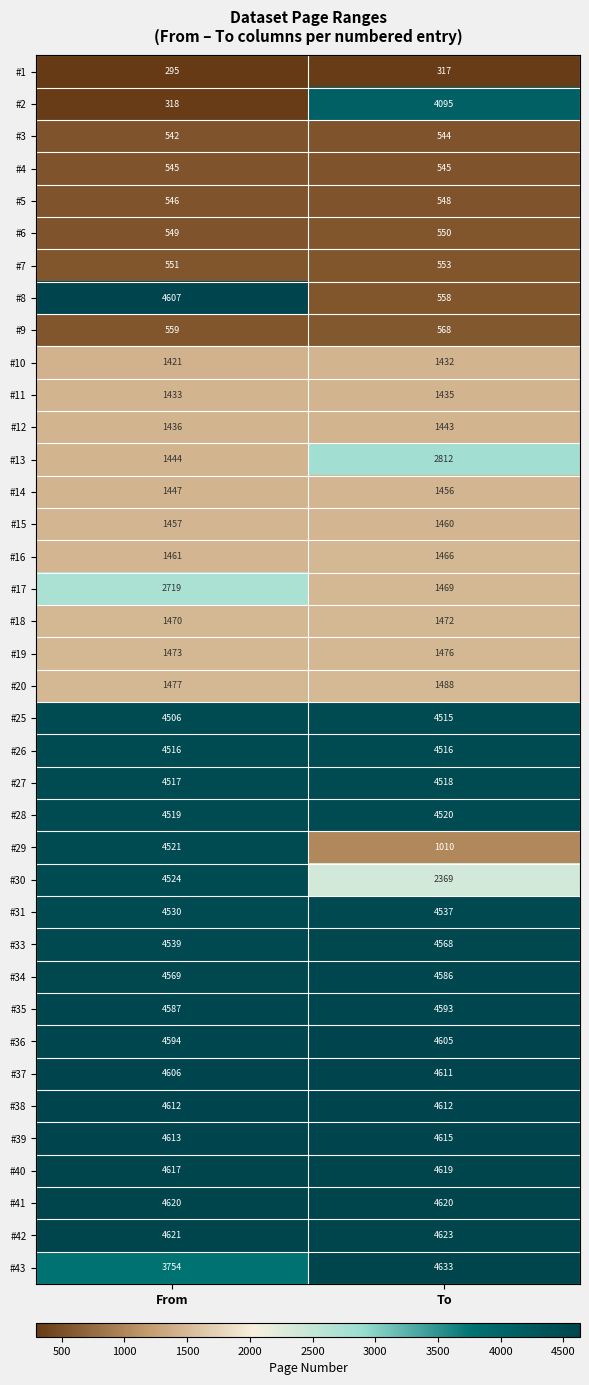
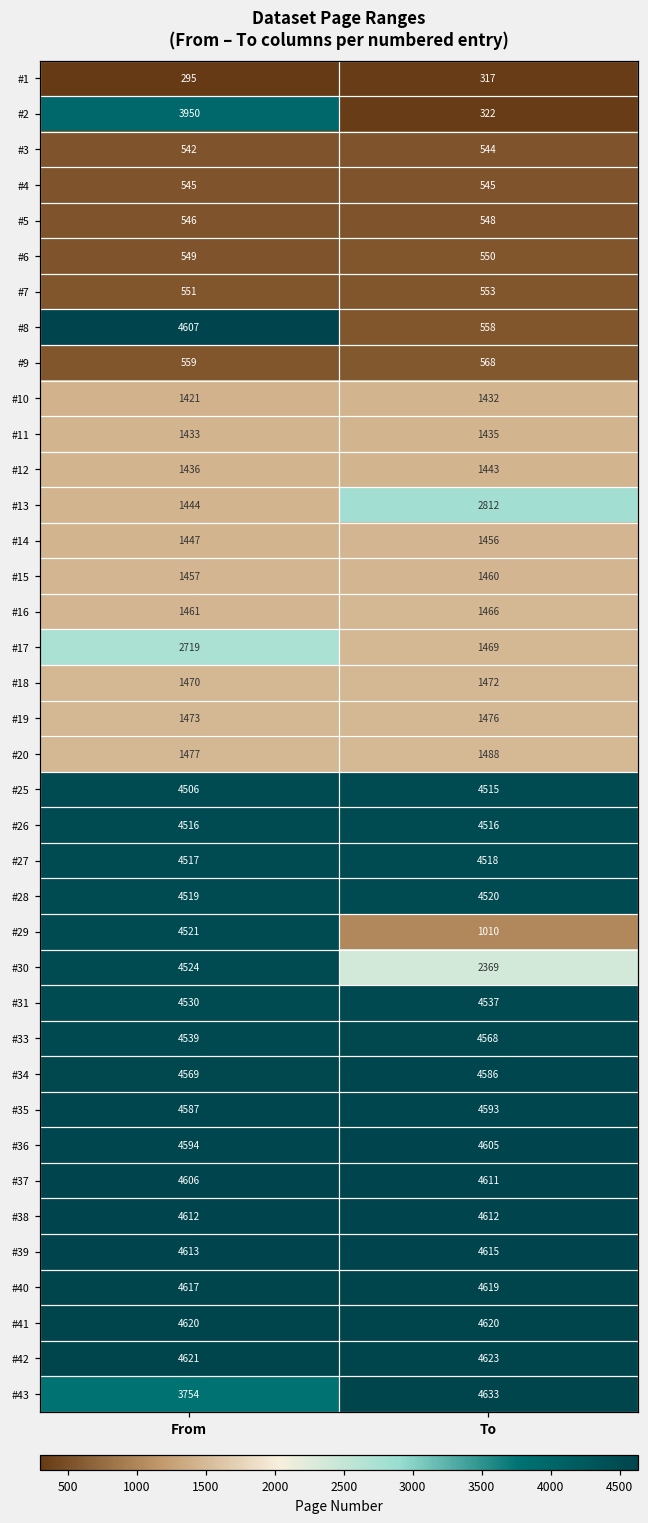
#2, From: 318 -> 3950
#2, To: 4095 -> 322
